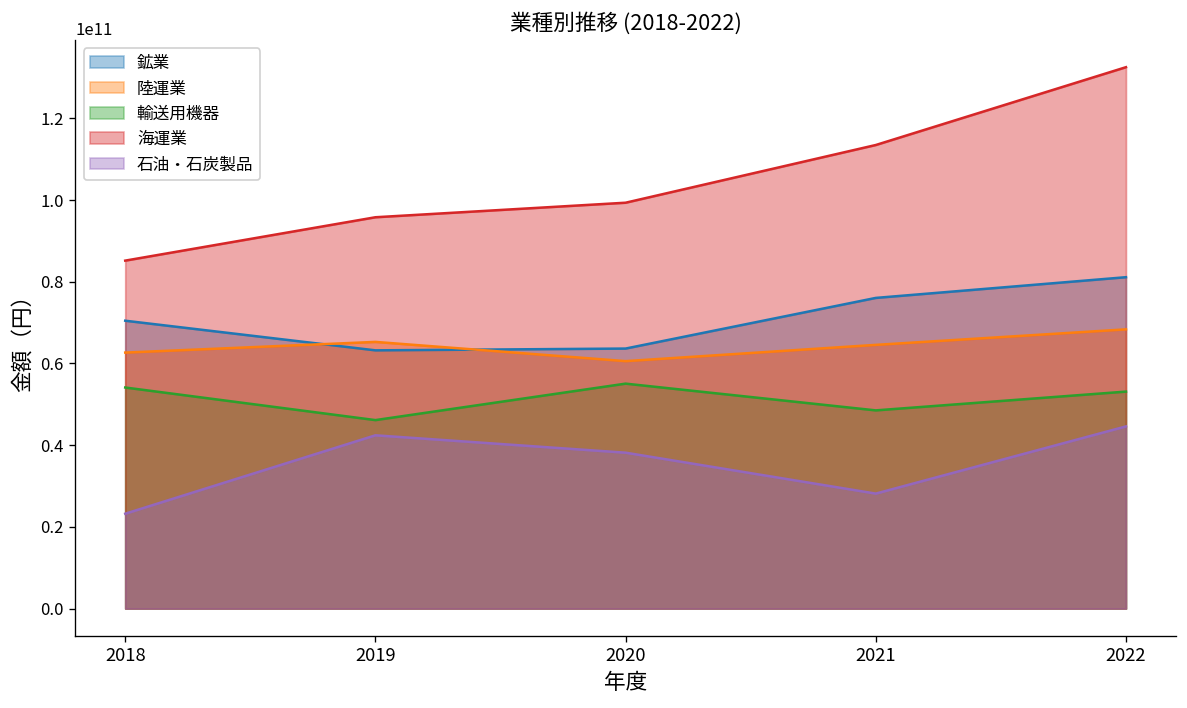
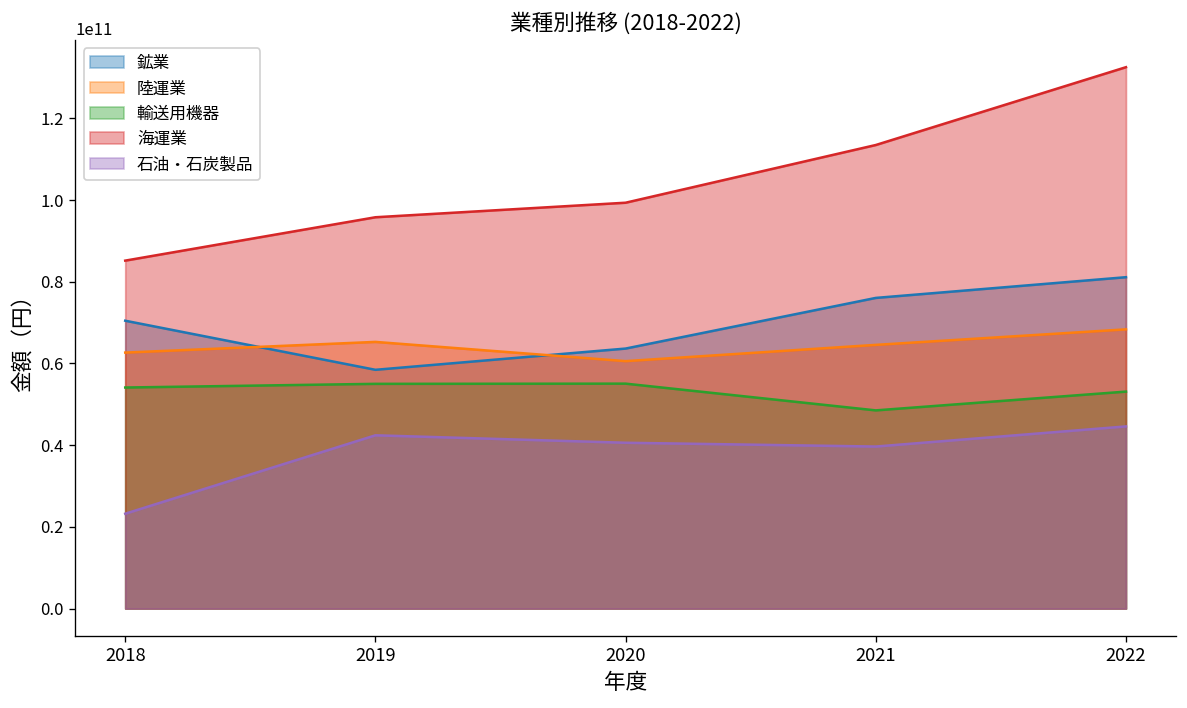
鉱業, 2019: 63000000000 -> 58000000000
輸送用機器, 2019: 46000000000 -> 55000000000
石油・石炭製品, 2020: 38000000000 -> 41000000000
石油・石炭製品, 2021: 28000000000 -> 40000000000
